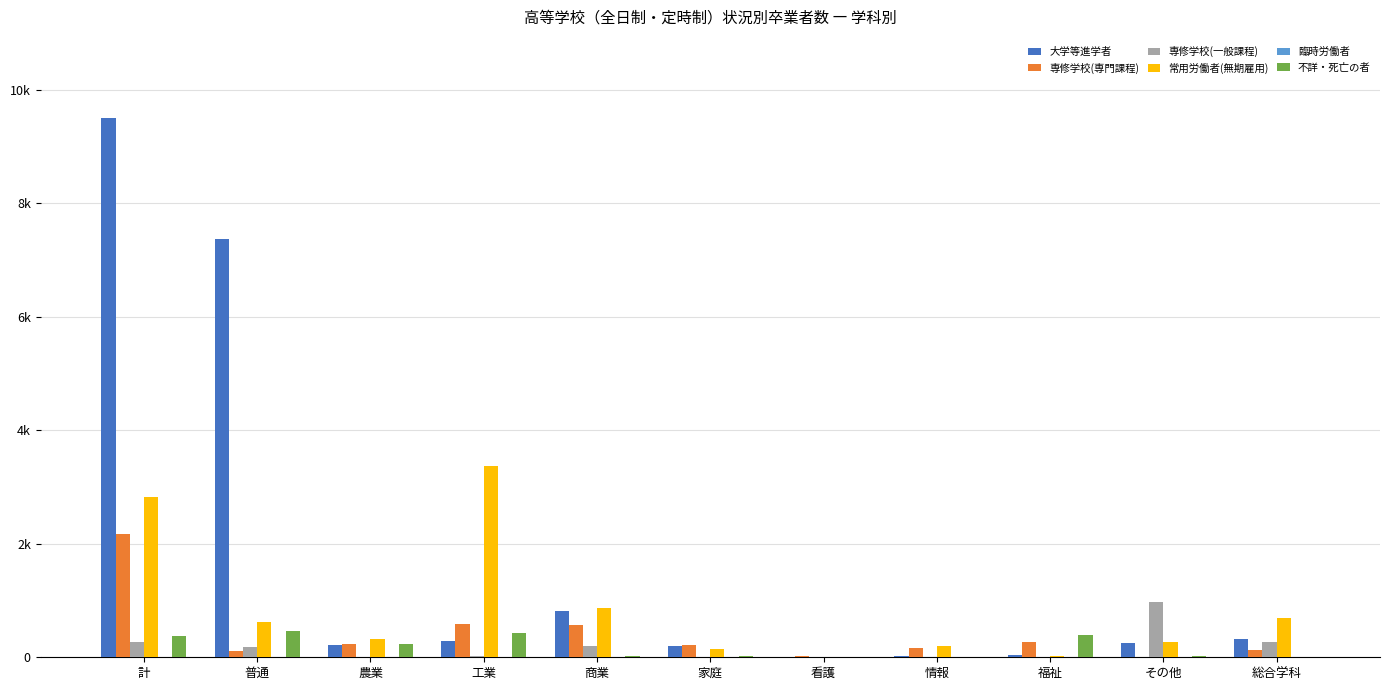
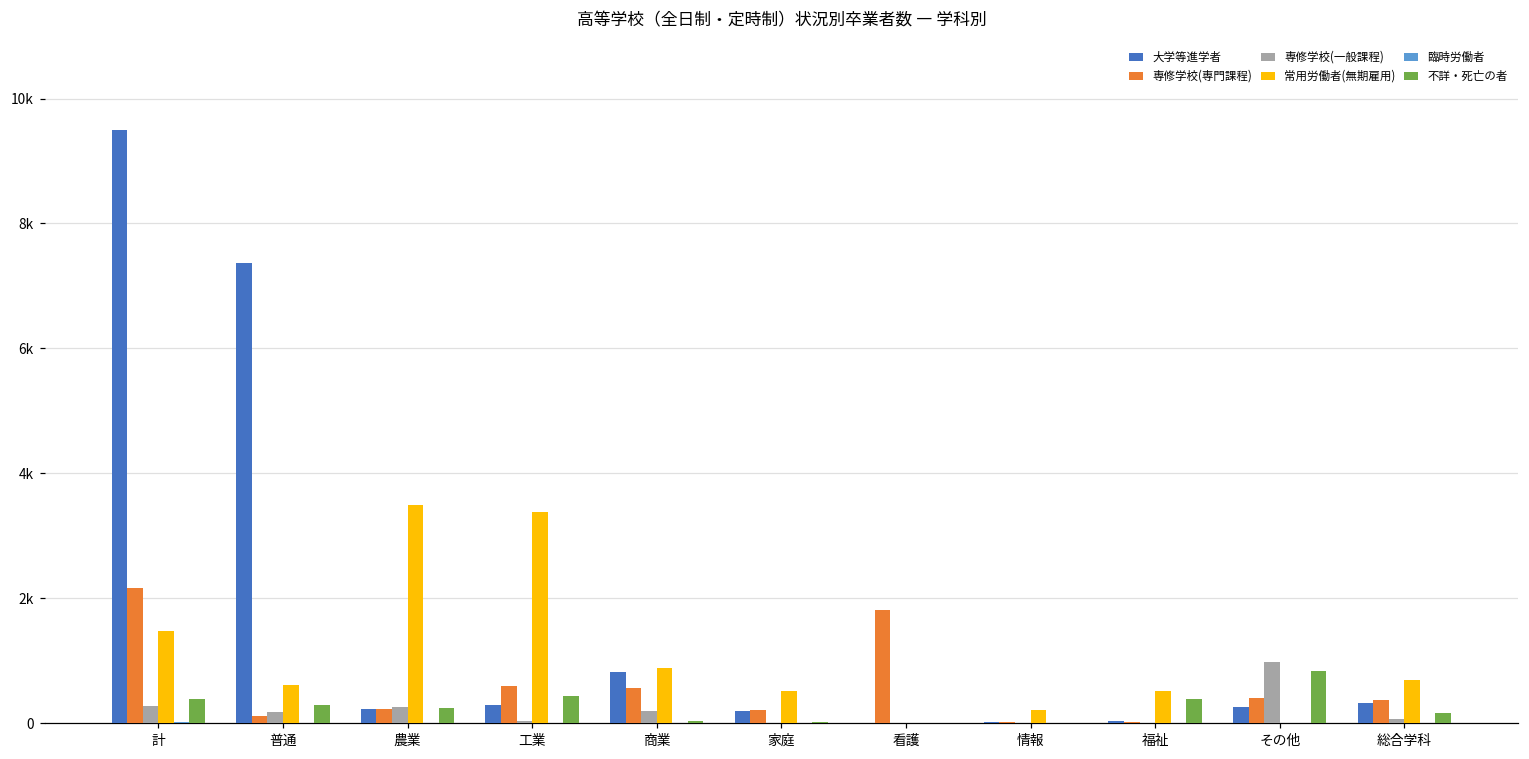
常用労働者(無期雇用), 計: 2800 -> 1500
不詳・死亡の者, 普通: 500 -> 300
専修学校(一般課程), 農業: 0 -> 300
常用労働者(無期雇用), 農業: 300 -> 3500
常用労働者(無期雇用), 家庭: 200 -> 500
専修学校(専門課程), 看護: 0 -> 1800
専修学校(専門課程), 情報: 200 -> 0
専修学校(専門課程), 福祉: 300 -> 0
常用労働者(無期雇用), 福祉: 0 -> 500
専修学校(専門課程), その他: 0 -> 400
常用労働者(無期雇用), その他: 300 -> 0
不詳・死亡の者, その他: 0 -> 800
専修学校(専門課程), 総合学科: 100 -> 400
専修学校(一般課程), 総合学科: 300 -> 100
不詳・死亡の者, 総合学科: 0 -> 200
